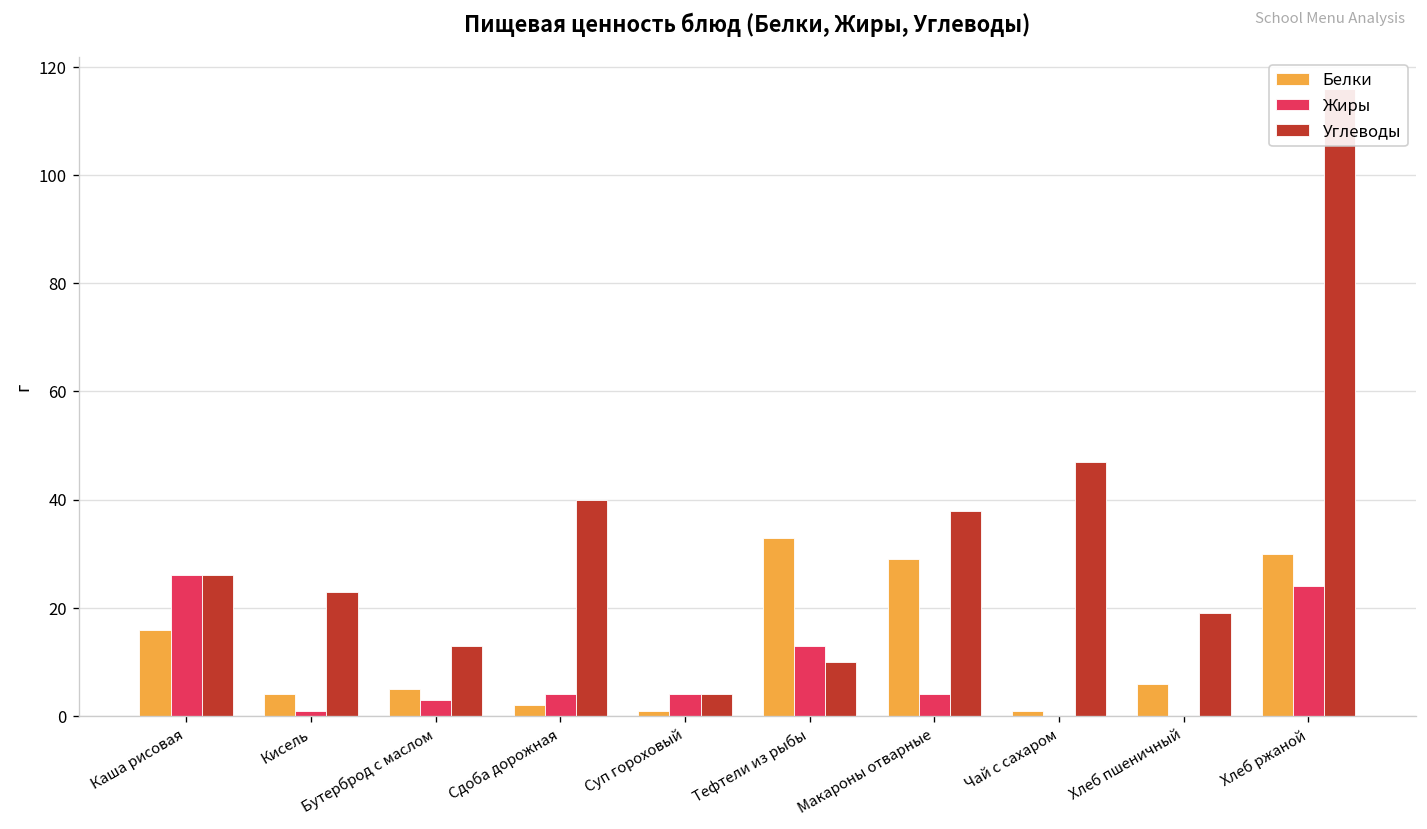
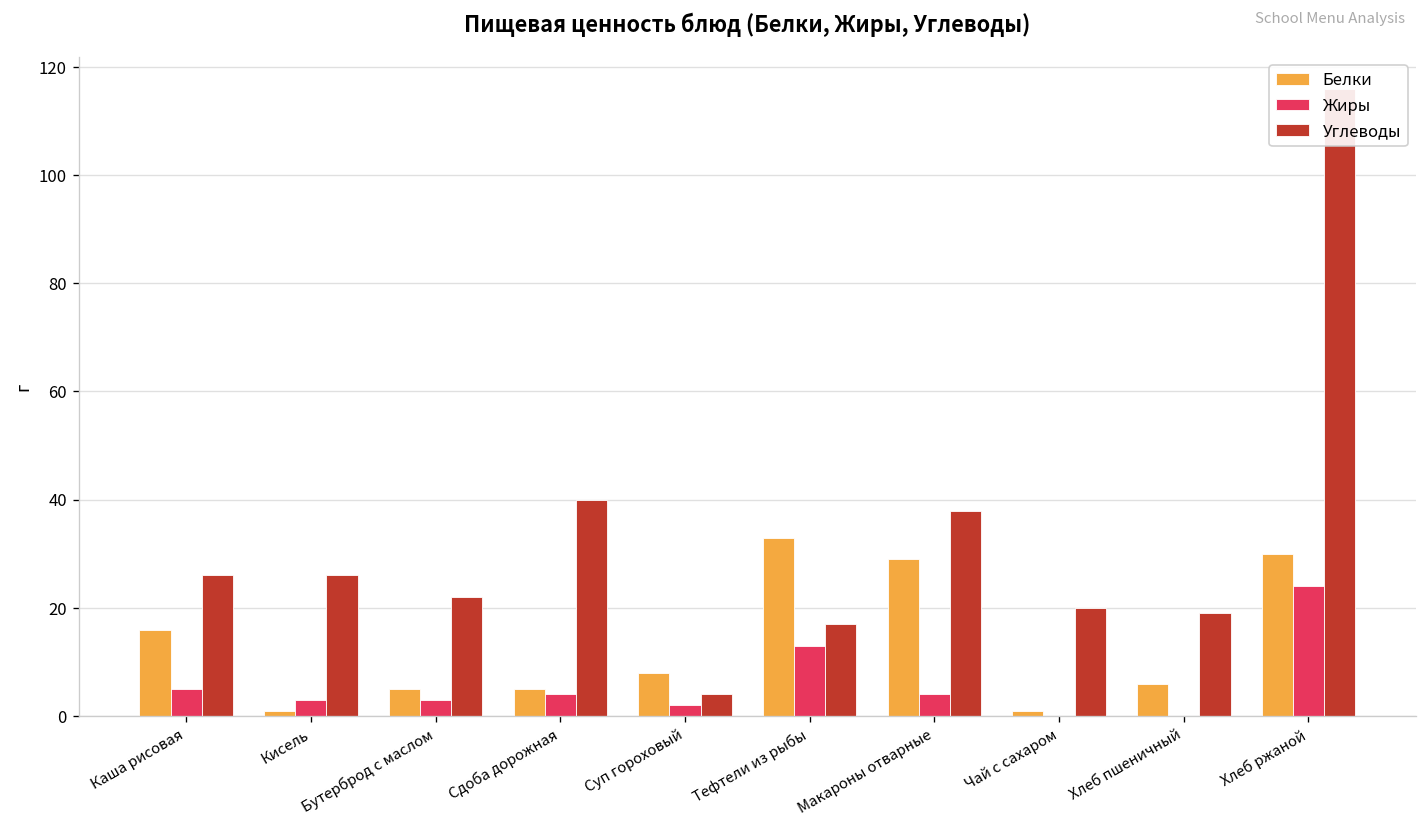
Жиры, Каша рисовая: 26 -> 5
Белки, Кисель: 4 -> 1
Жиры, Кисель: 1 -> 3
Углеводы, Кисель: 23 -> 26
Углеводы, Бутерброд с маслом: 13 -> 22
Белки, Сдоба дорожная: 2 -> 5
Белки, Суп гороховый: 1 -> 8
Жиры, Суп гороховый: 4 -> 2
Углеводы, Тефтели из рыбы: 10 -> 17
Углеводы, Чай с сахаром: 47 -> 20
